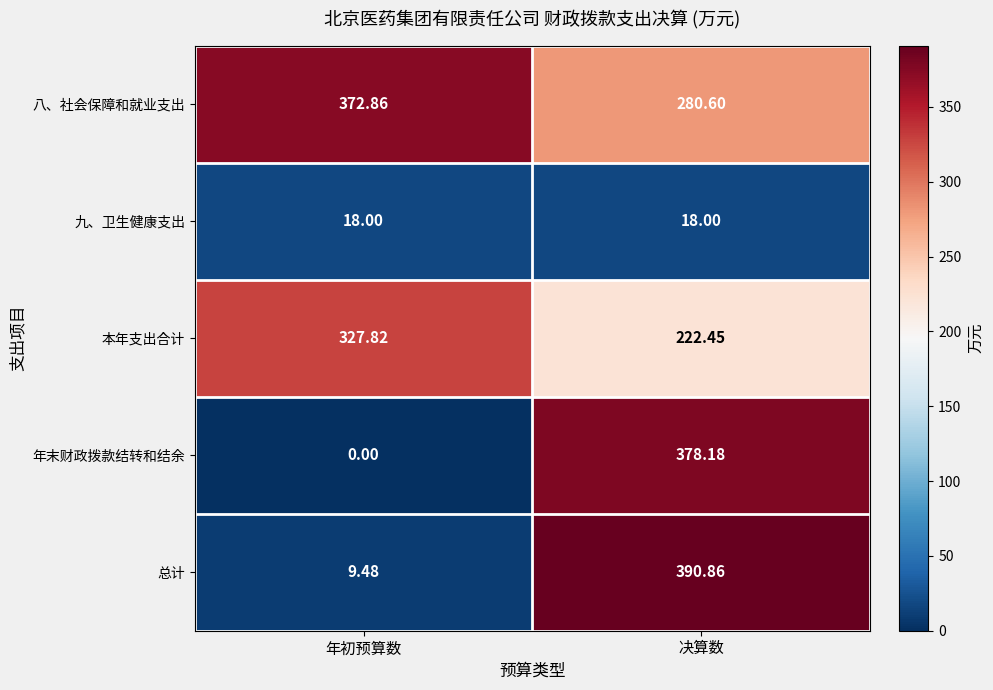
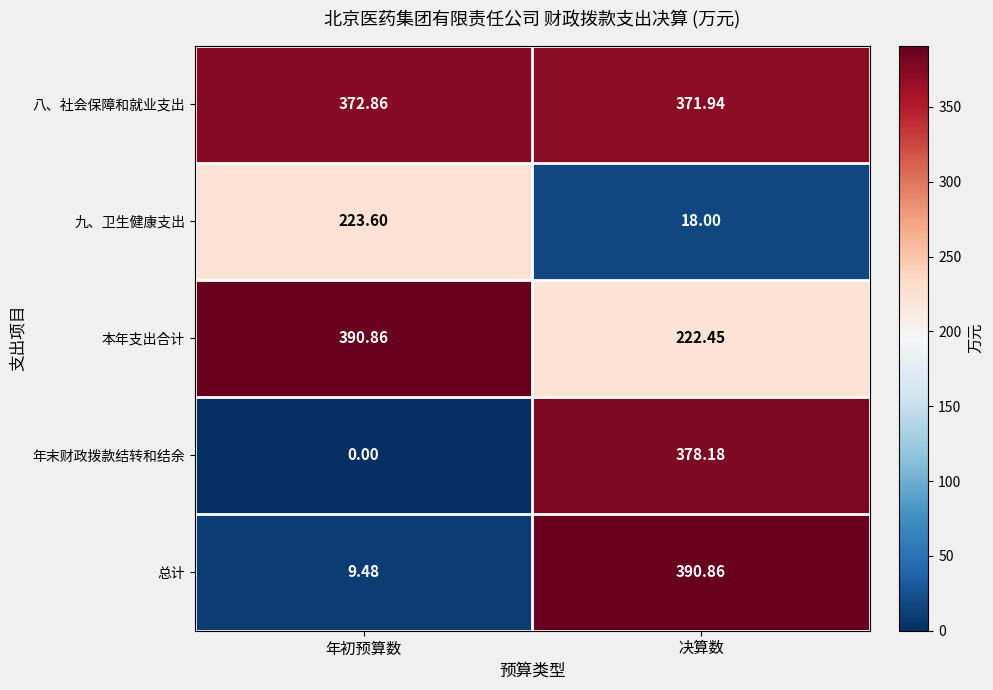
八、社会保障和就业支出, 决算数: 280.60 -> 371.94
九、卫生健康支出, 年初预算数: 18.00 -> 223.60
本年支出合计, 年初预算数: 327.82 -> 390.86
